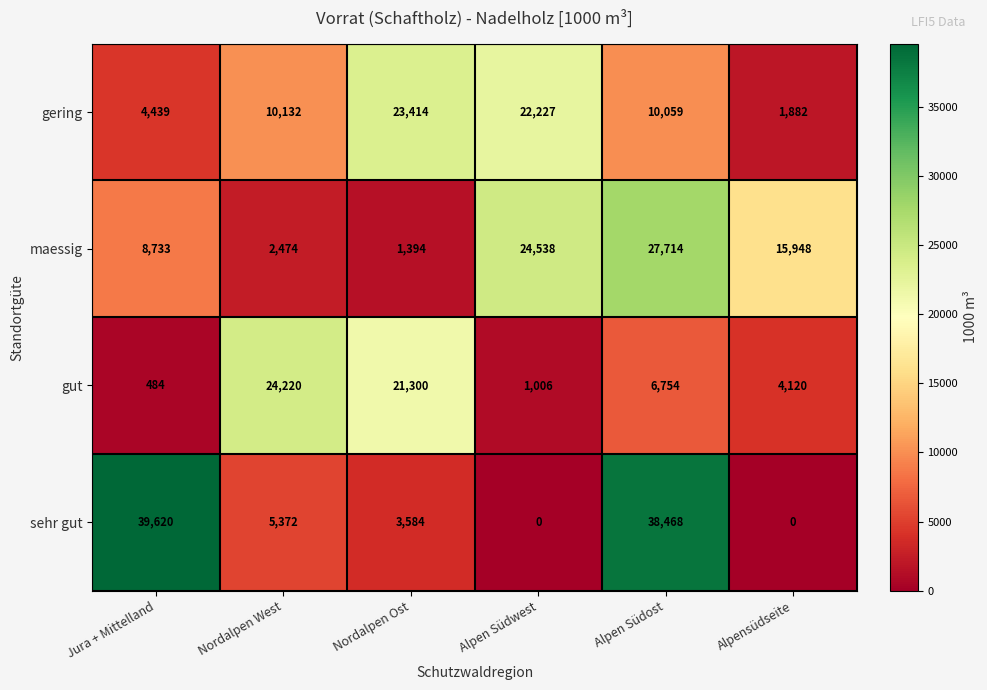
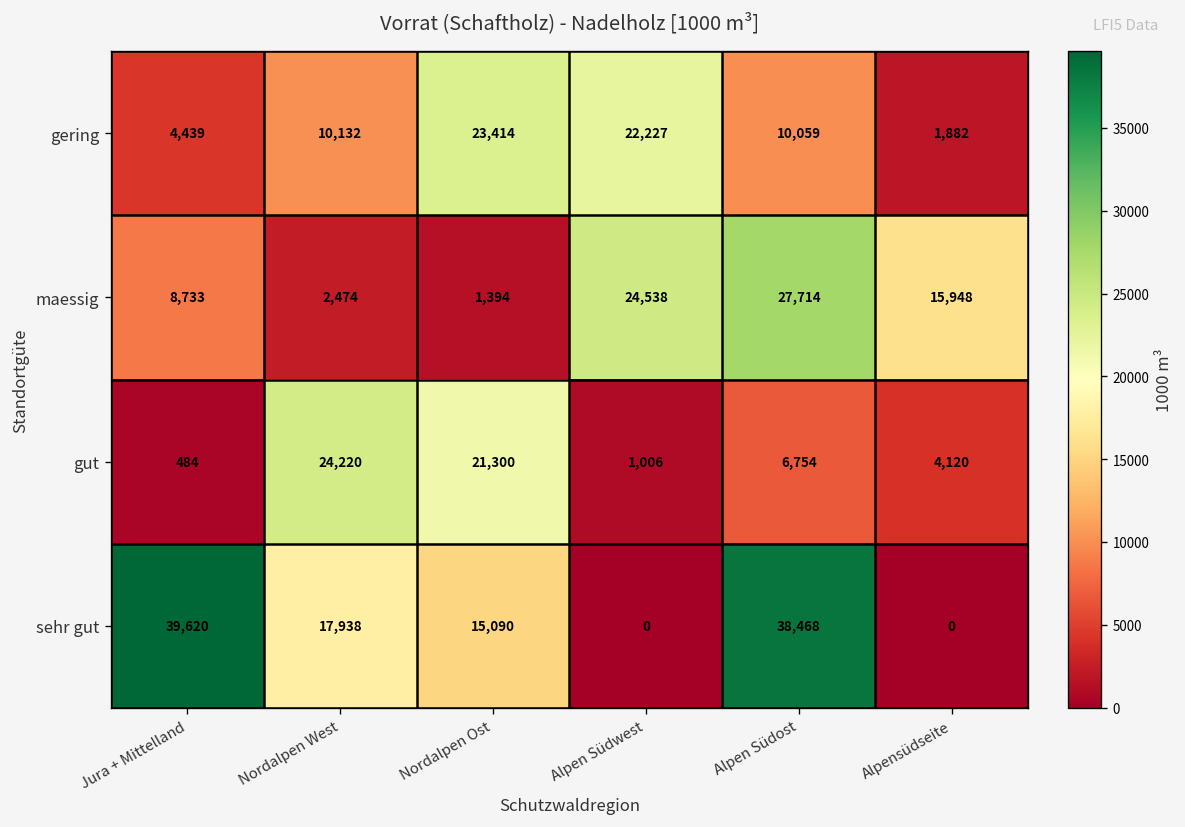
sehr gut, Nordalpen West: 5,372 -> 17,938
sehr gut, Nordalpen Ost: 3,584 -> 15,090
